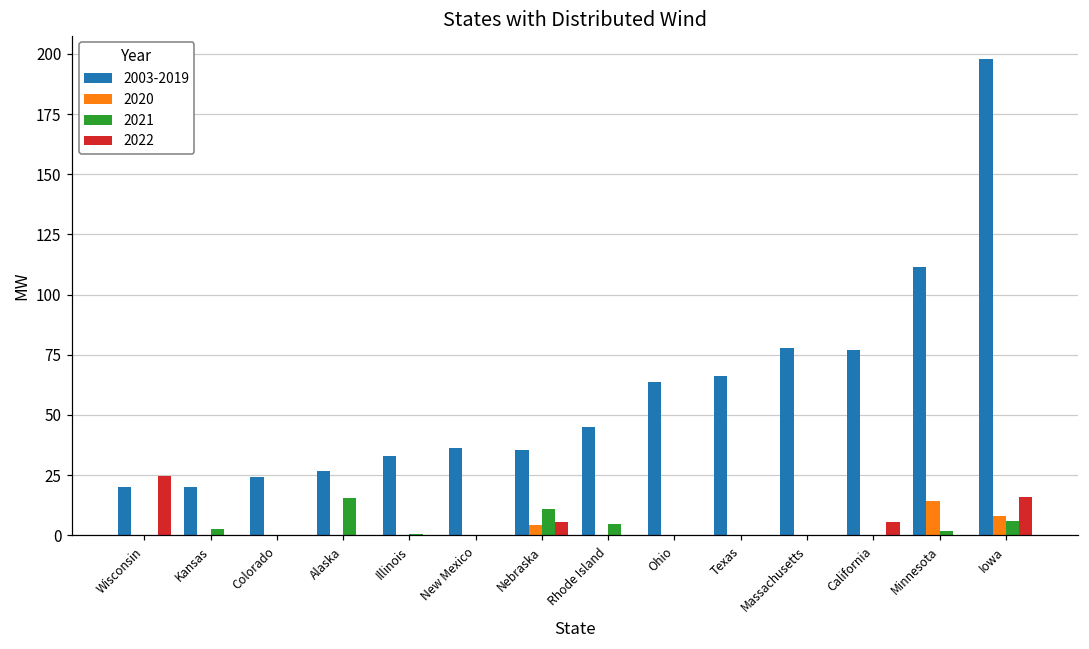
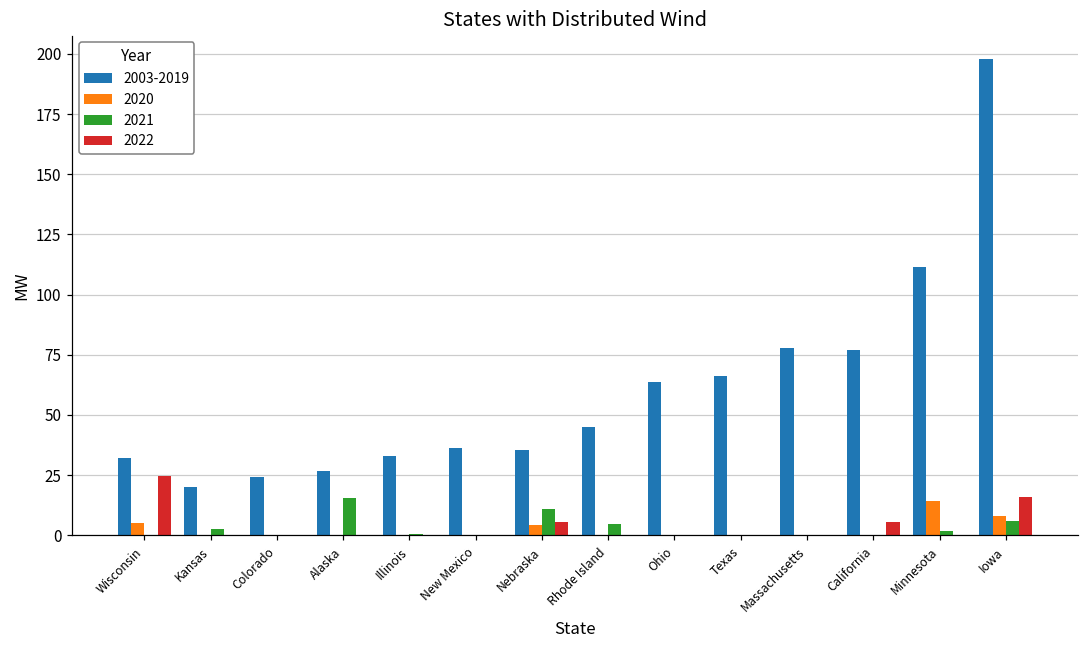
2003-2019, Wisconsin: 20 -> 32
2020, Wisconsin: 0 -> 5
